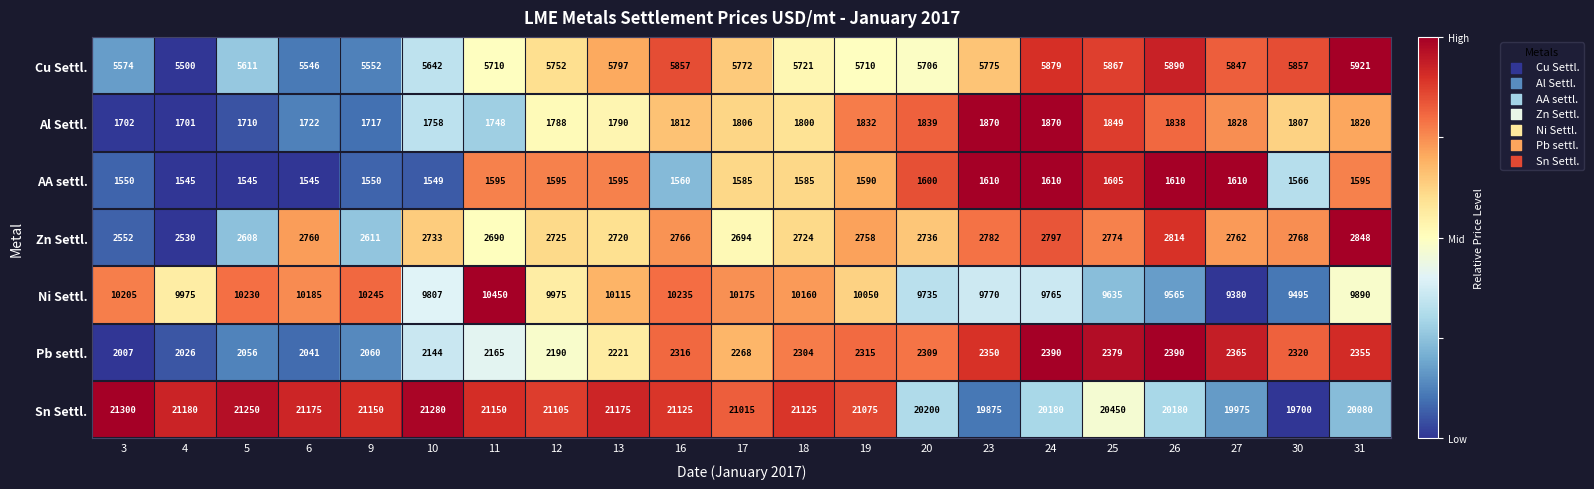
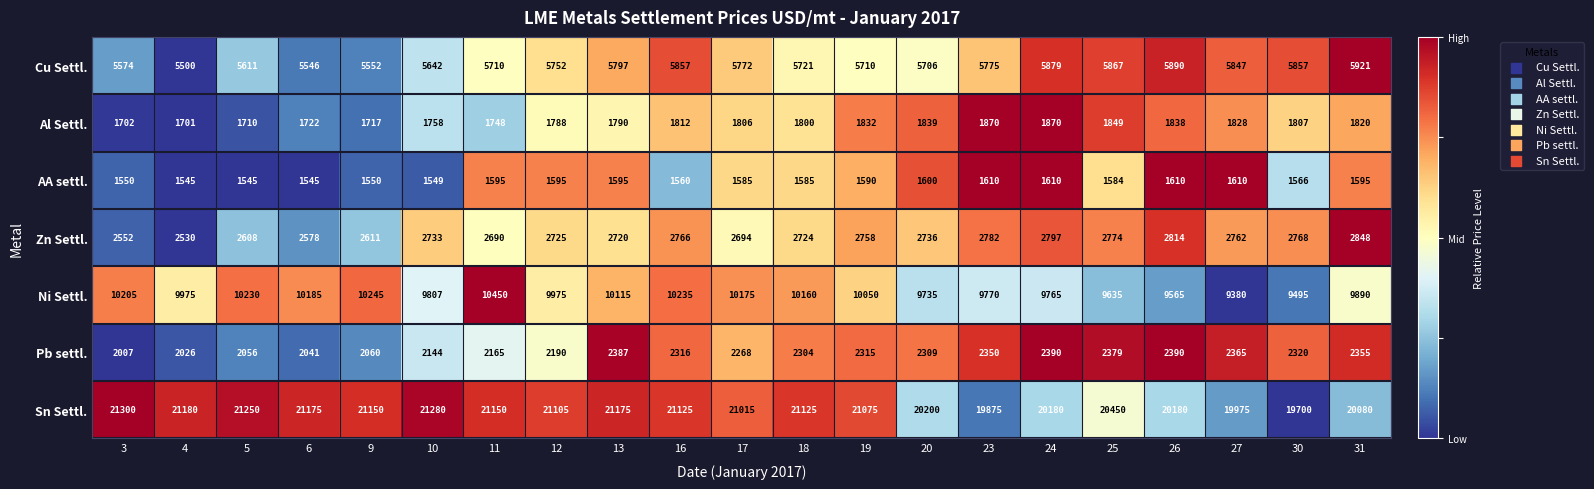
AA settl., 25: 1605 -> 1584
Zn Settl., 6: 2760 -> 2578
Pb settl., 13: 2221 -> 2387
